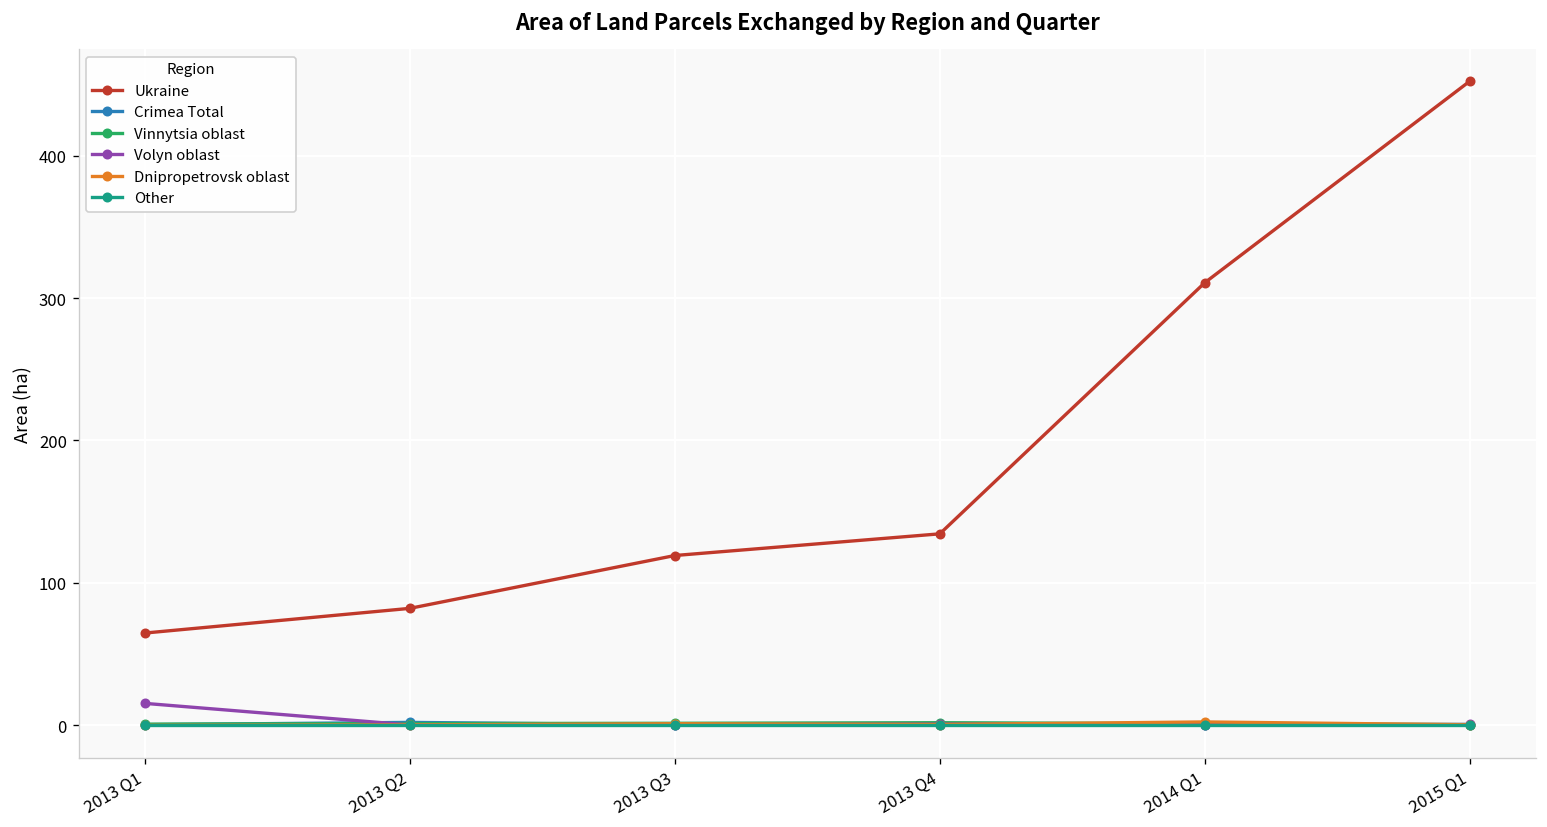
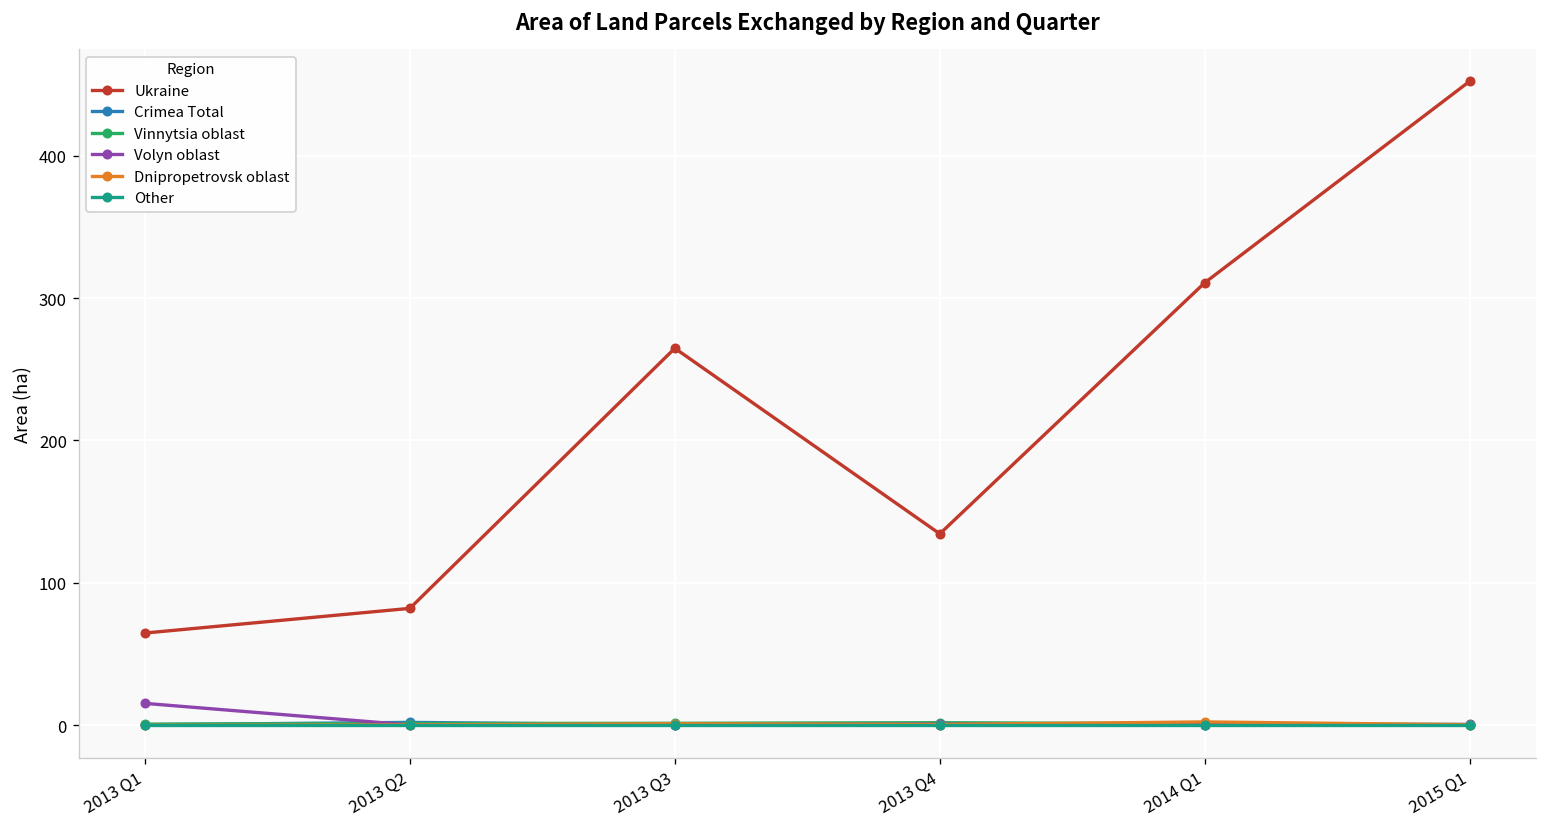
Ukraine, 2013 Q3: 119 -> 265
